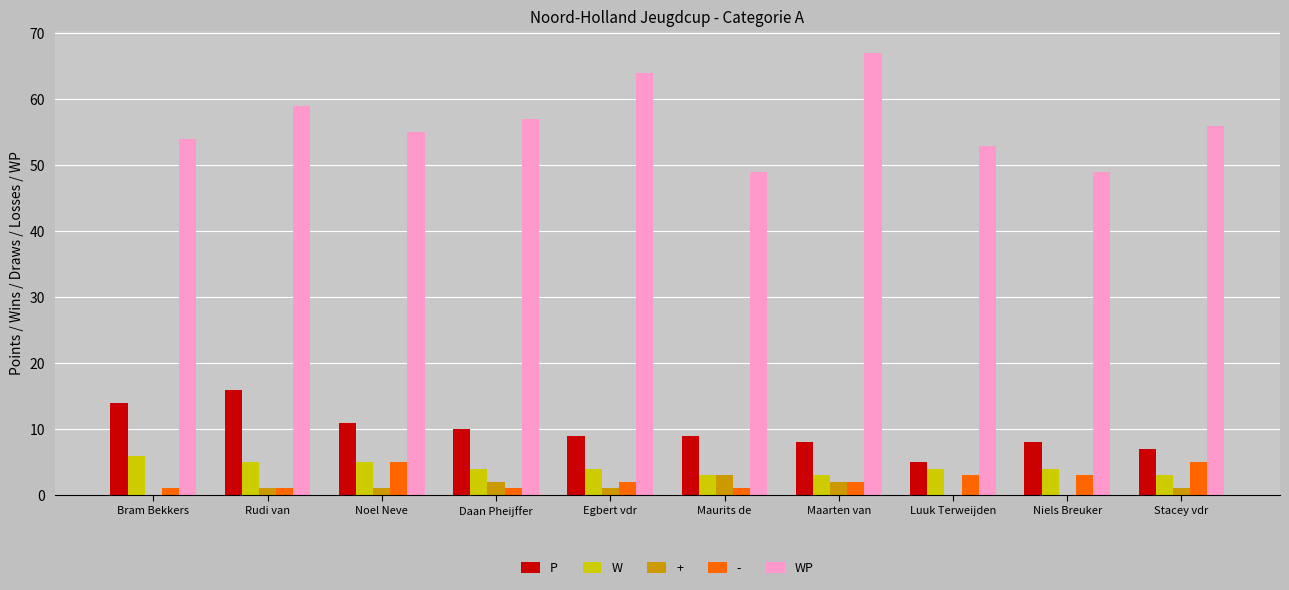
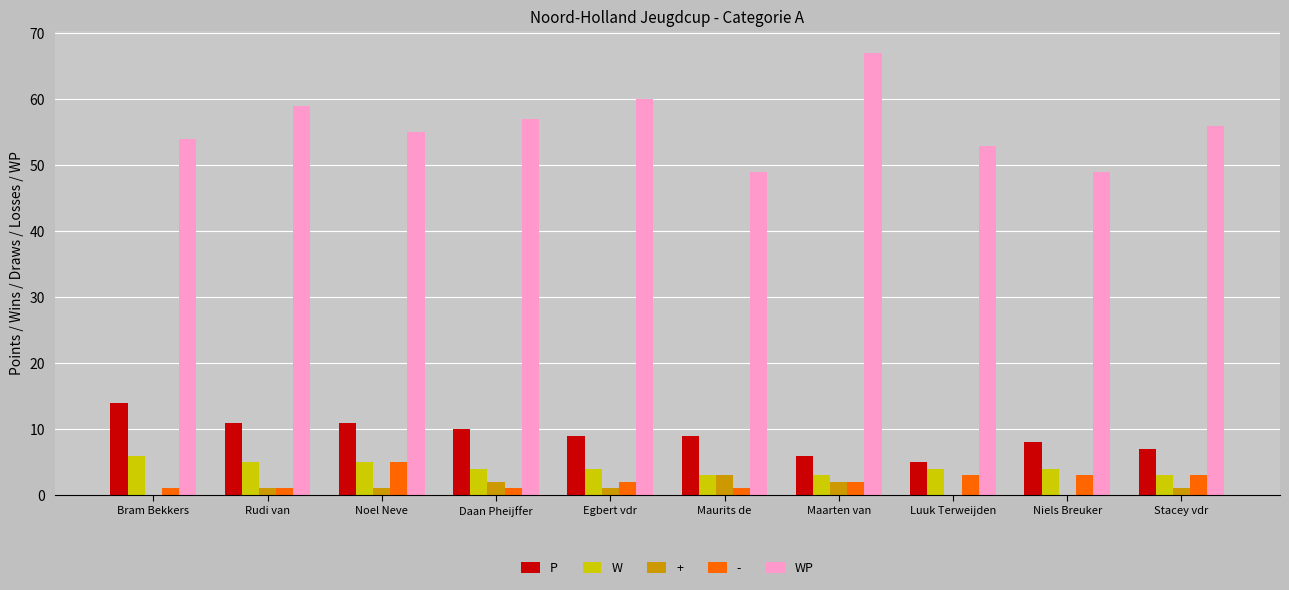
P, Rudi van: 16 -> 11
WP, Egbert vdr: 64 -> 60
P, Maarten van: 8 -> 6
-, Stacey vdr: 5 -> 3
